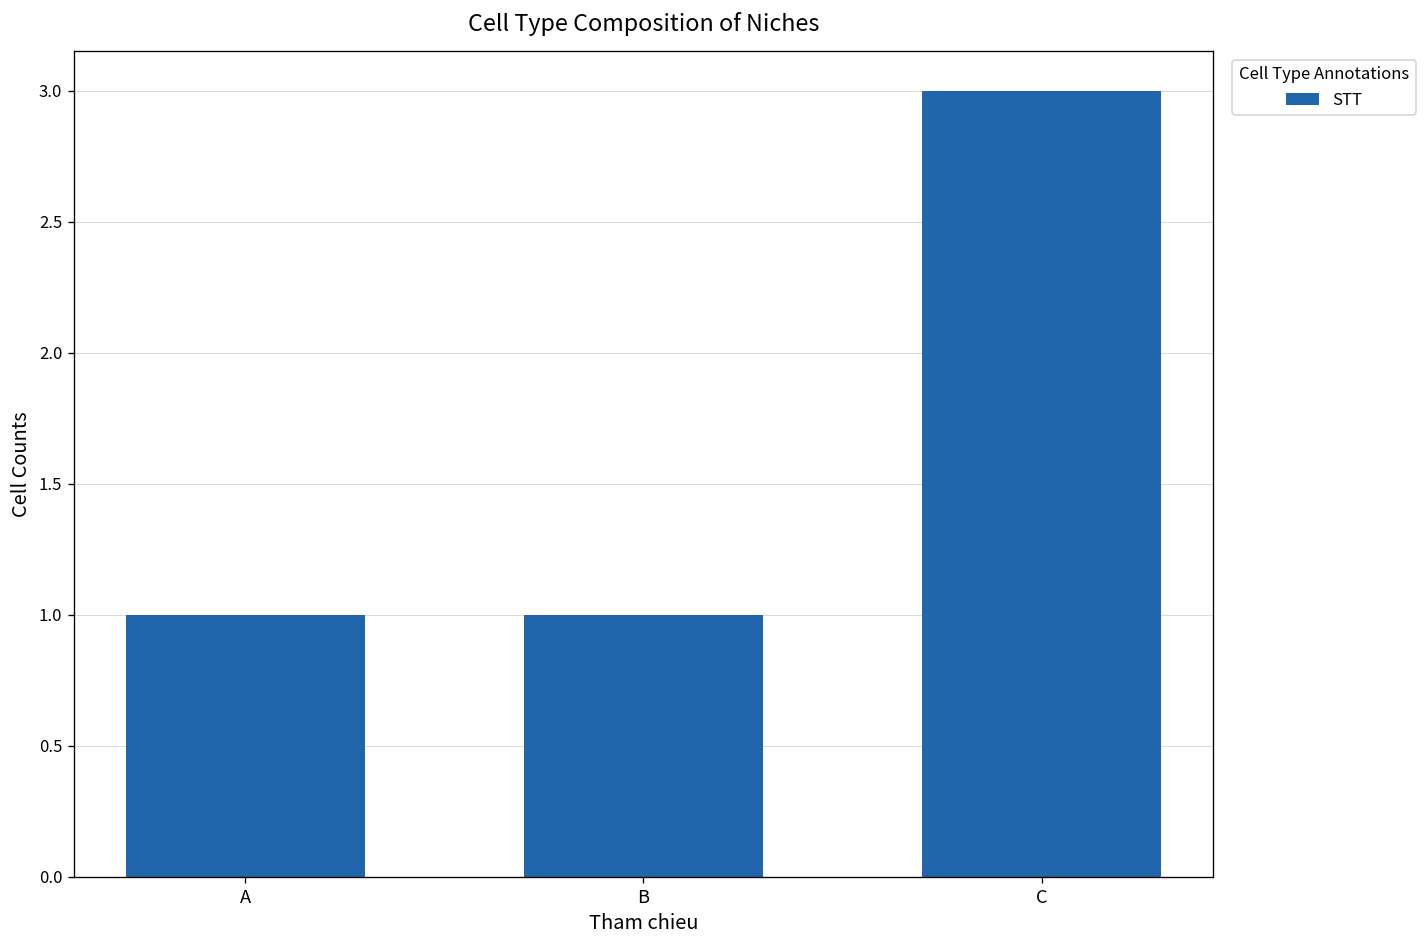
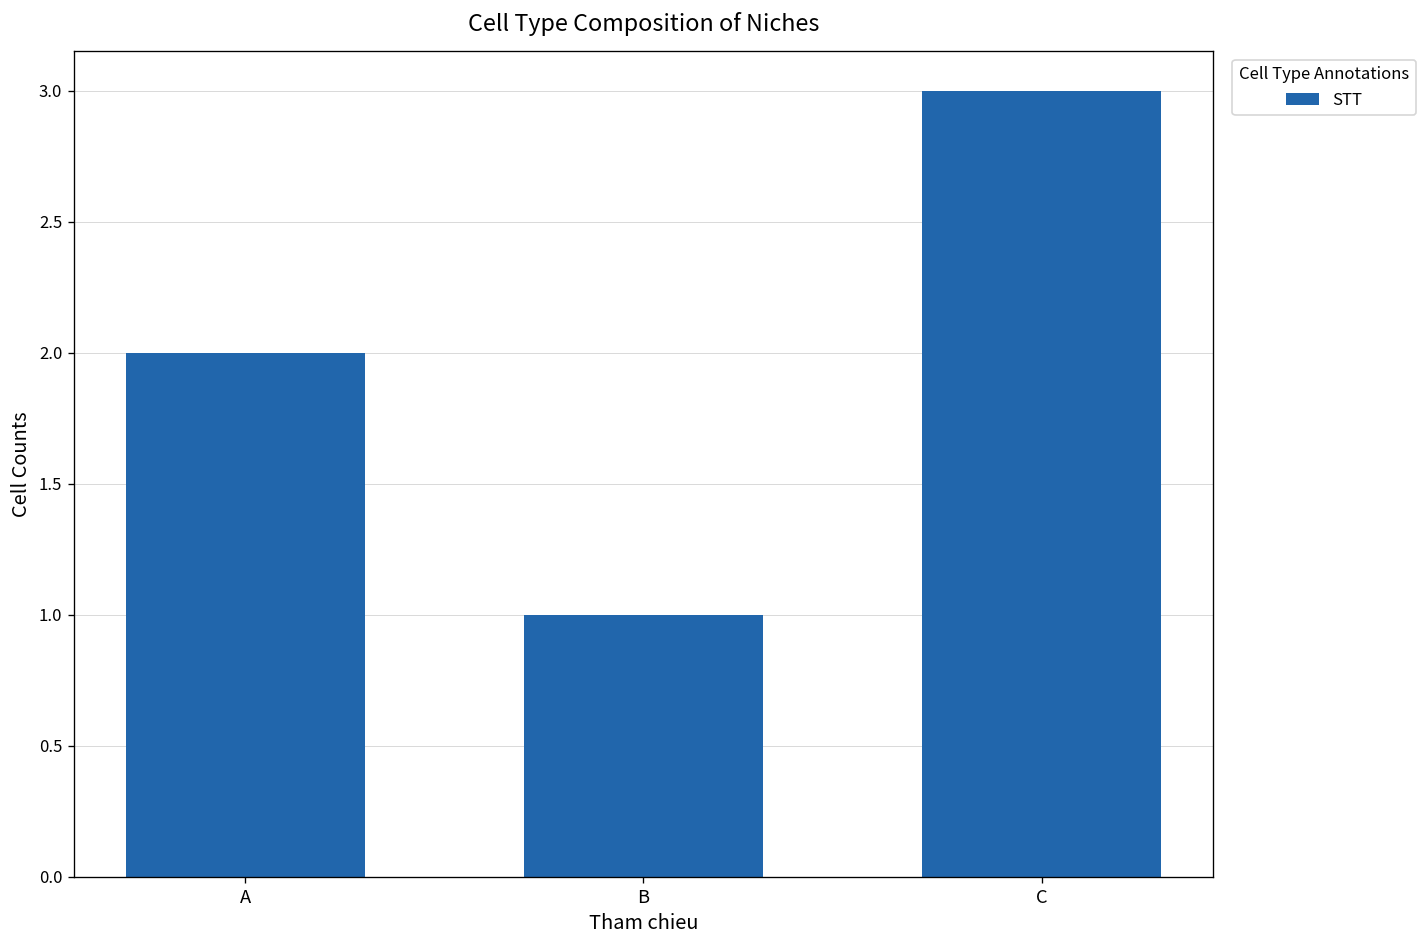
A: 1 -> 2
